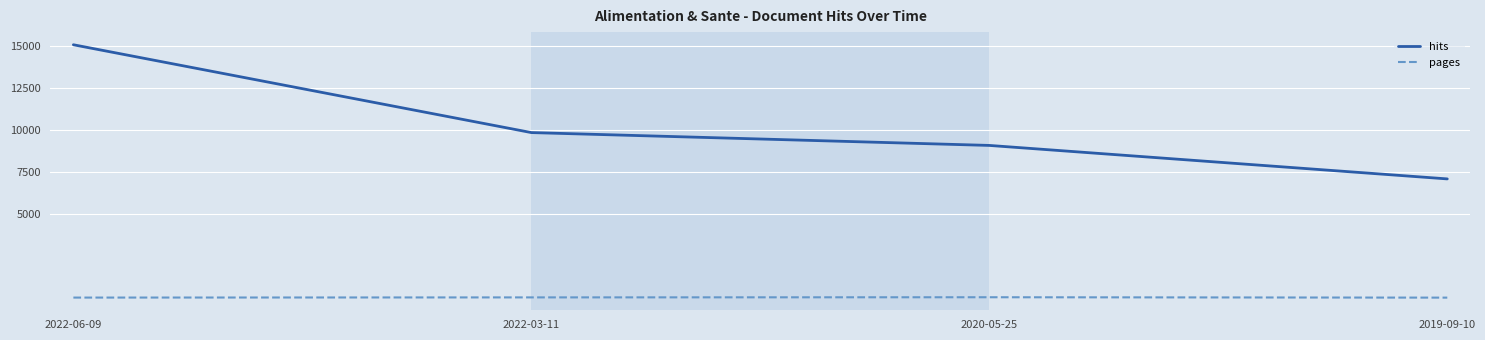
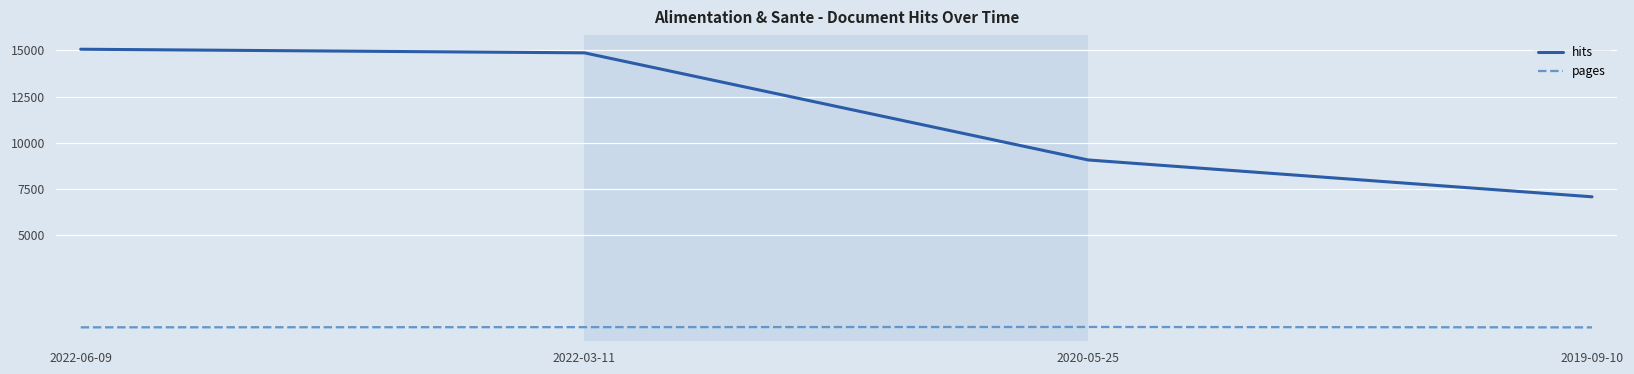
hits, 2022-03-11: 9800 -> 14900
